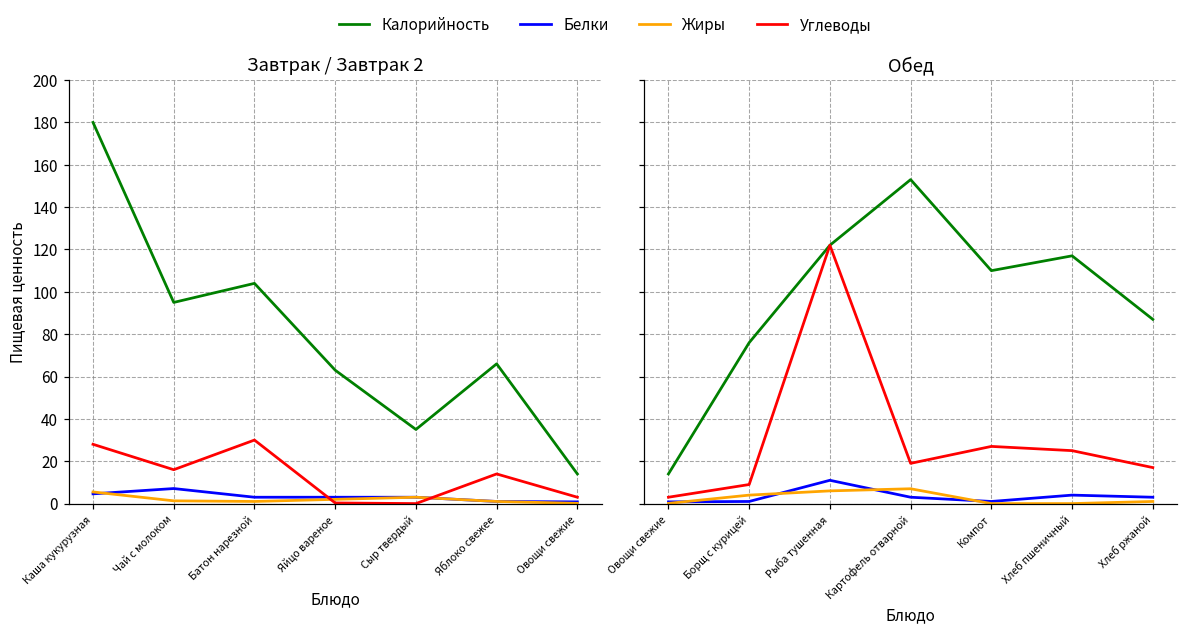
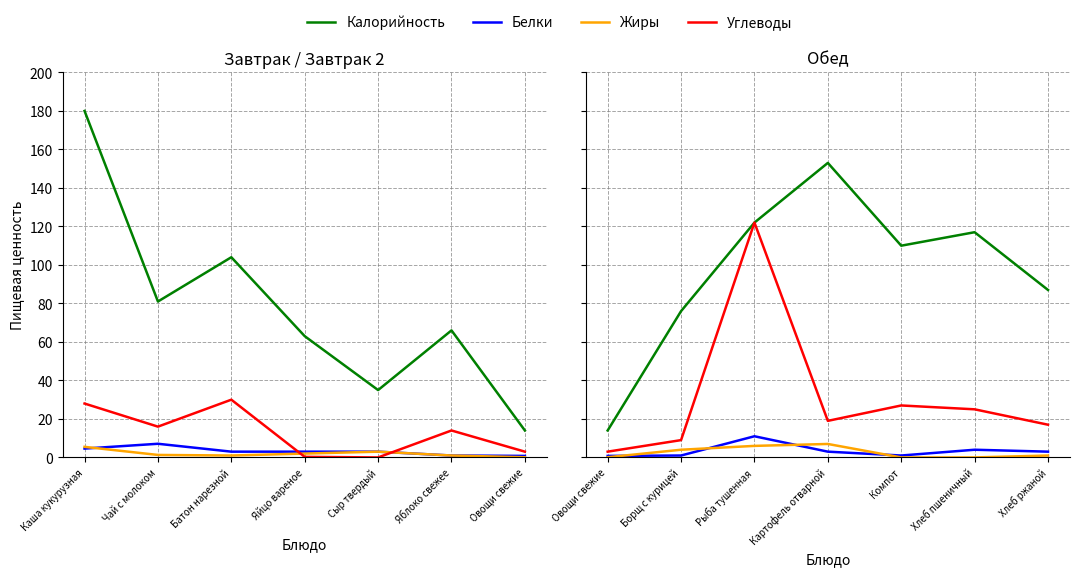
Завтрак / Завтрак 2, Калорийность, Чай с молоком: 95 -> 81
